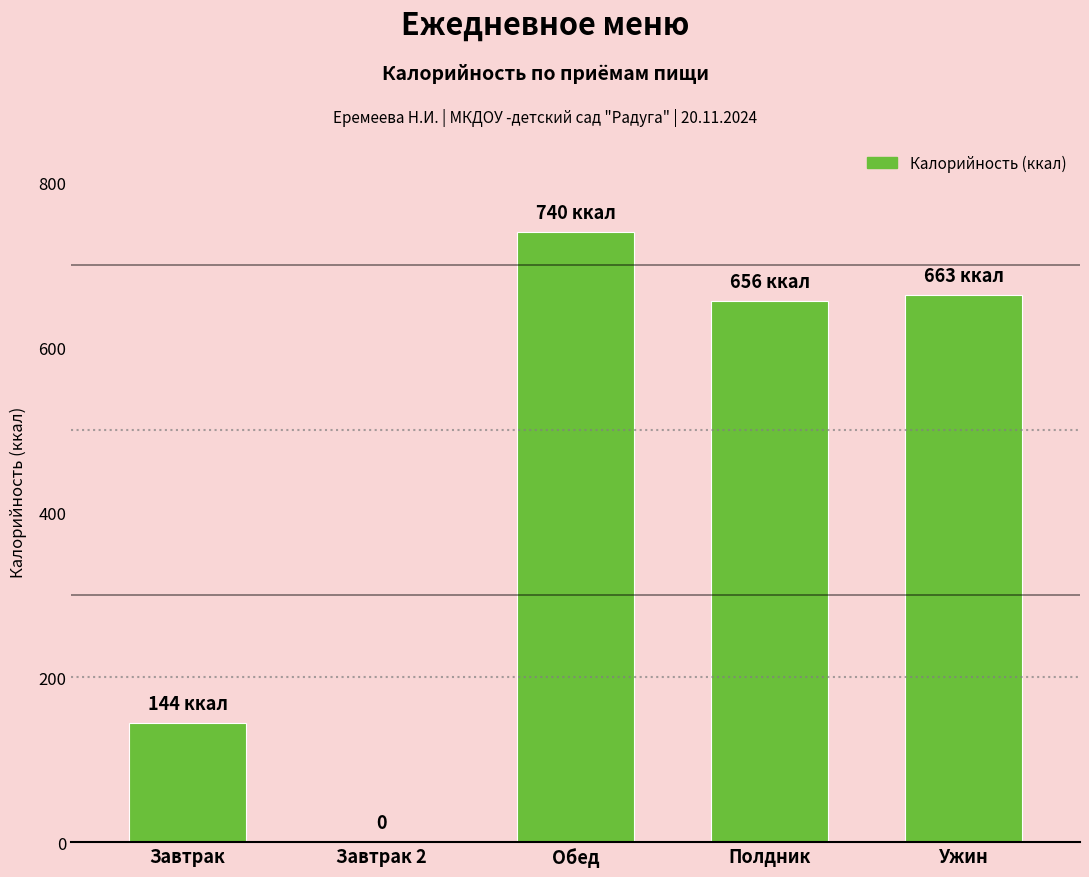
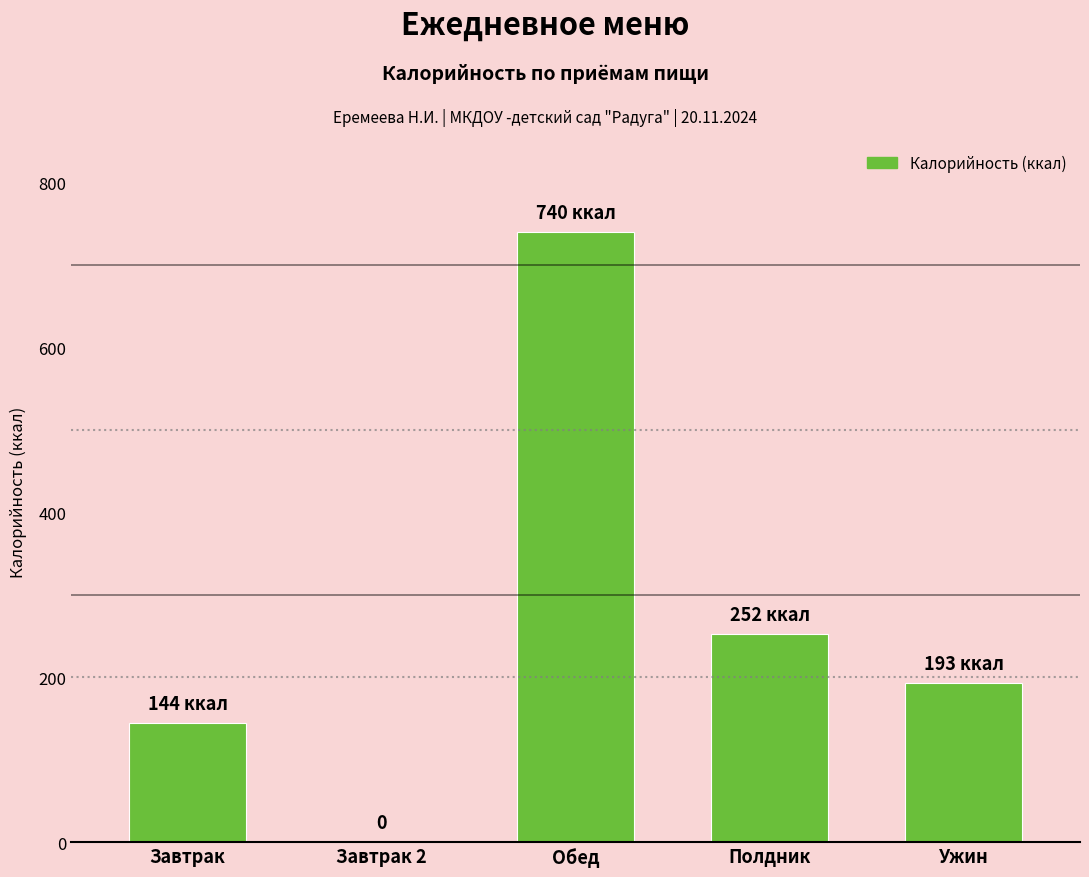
Полдник: 656 -> 252
Ужин: 663 -> 193
